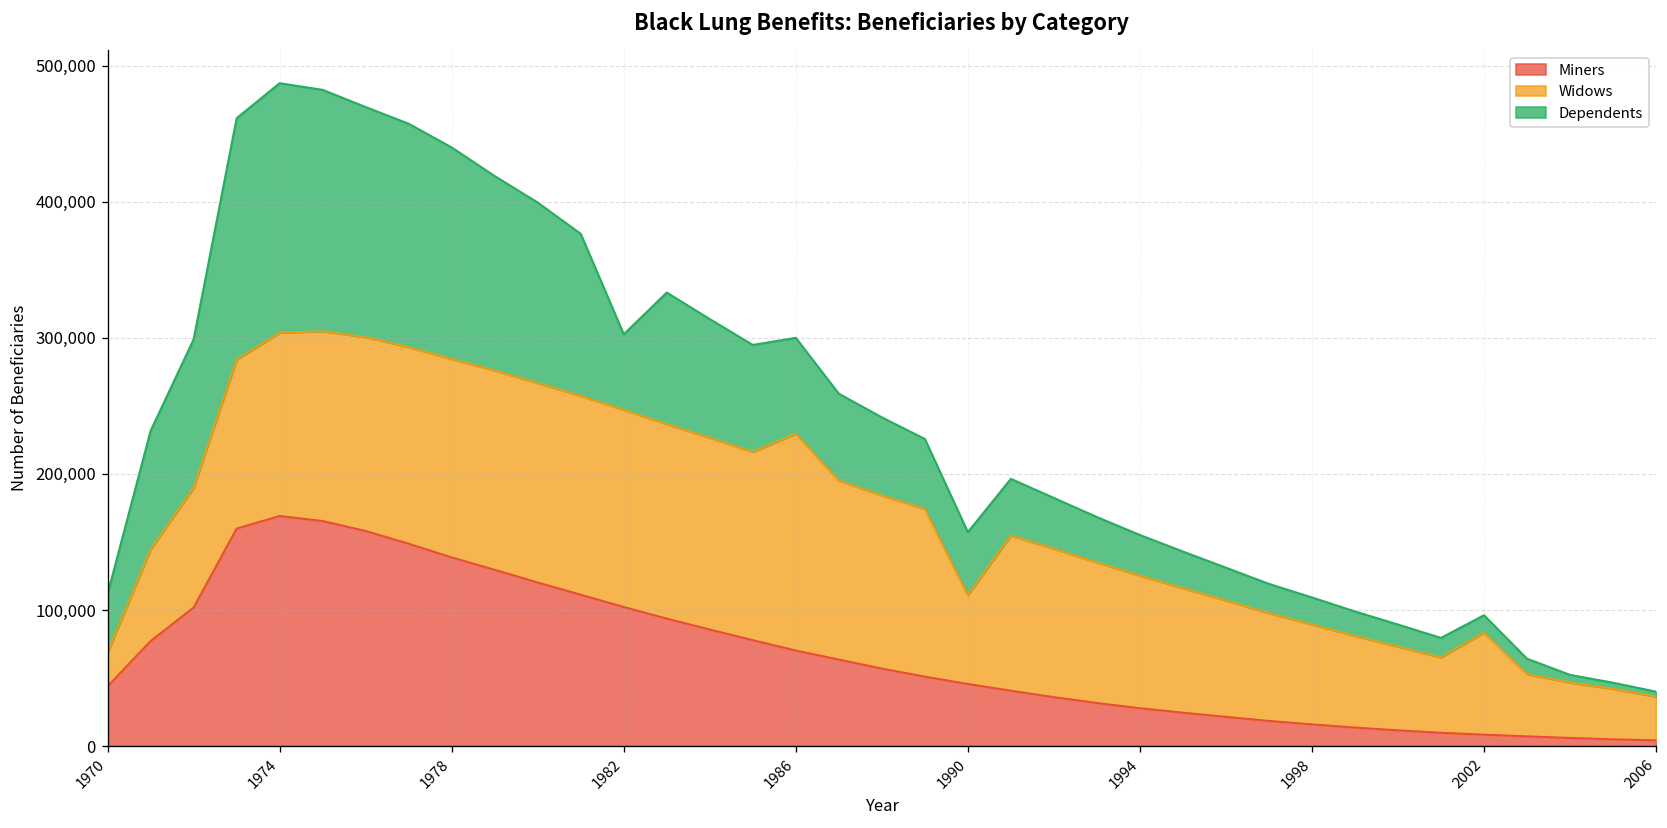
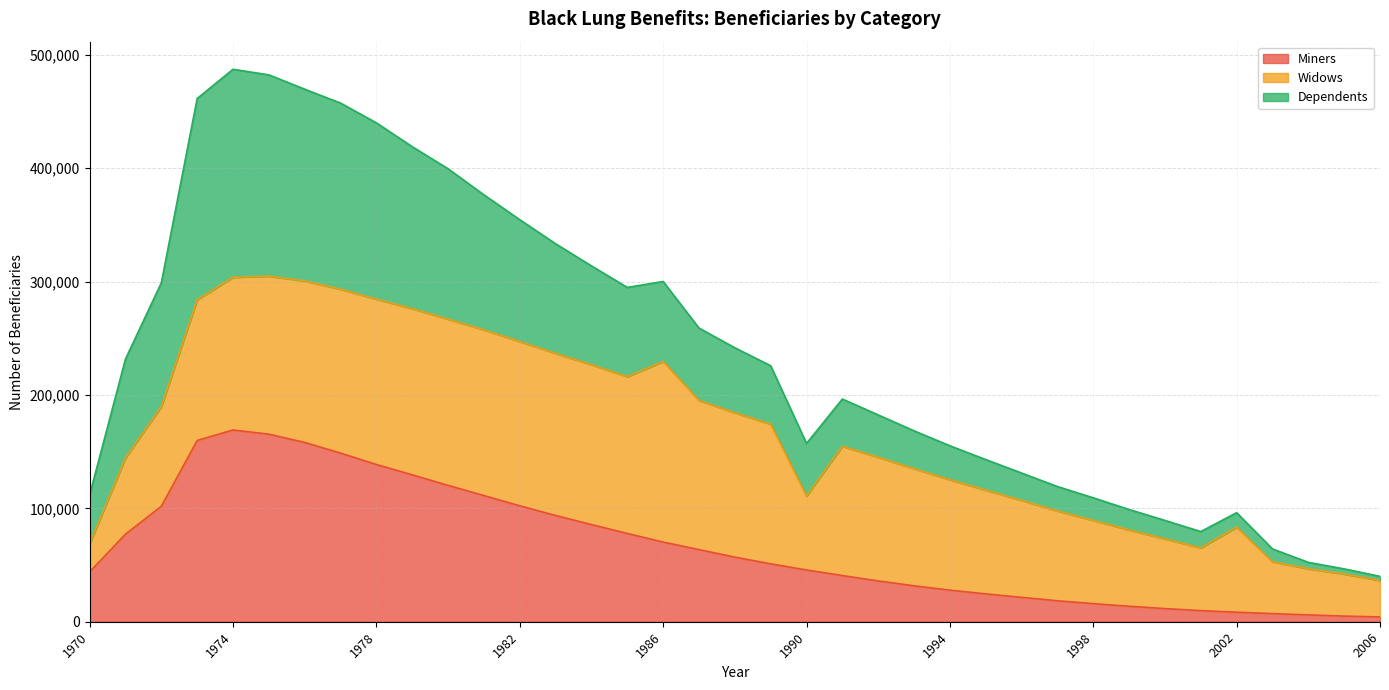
Dependents, 1982: 56,000 -> 107,000
